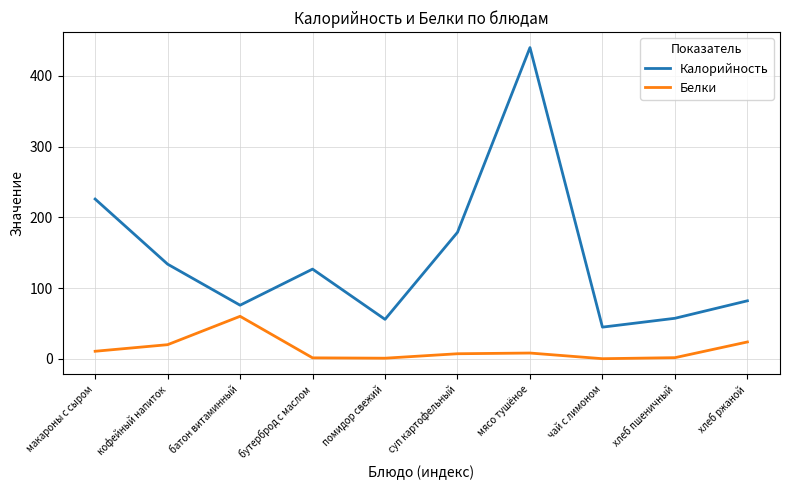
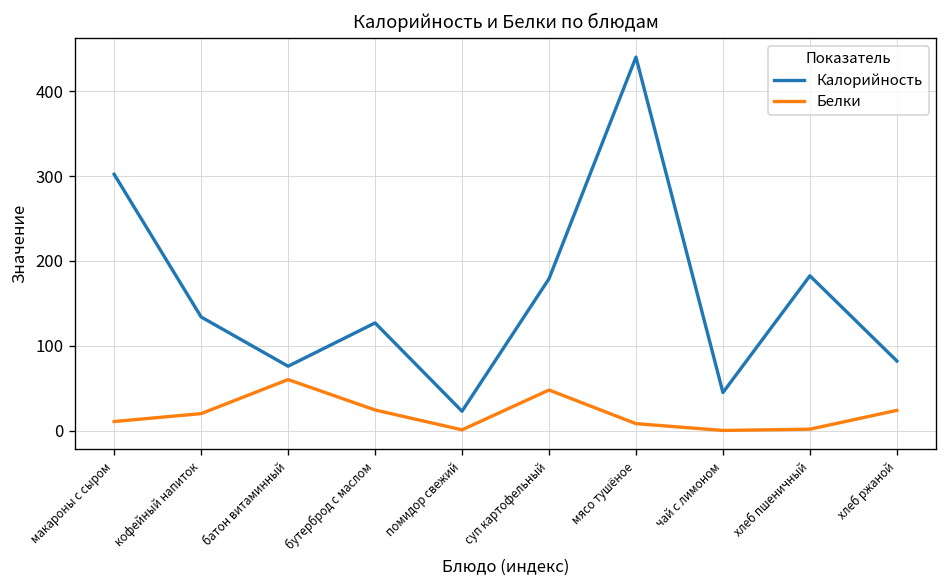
Калорийность, макароны с сыром: 230 -> 300
Белки, бутерброд с маслом: 0 -> 20
Калорийность, помидор свежий: 60 -> 20
Белки, суп картофельный: 10 -> 50
Калорийность, хлеб пшеничный: 60 -> 180
